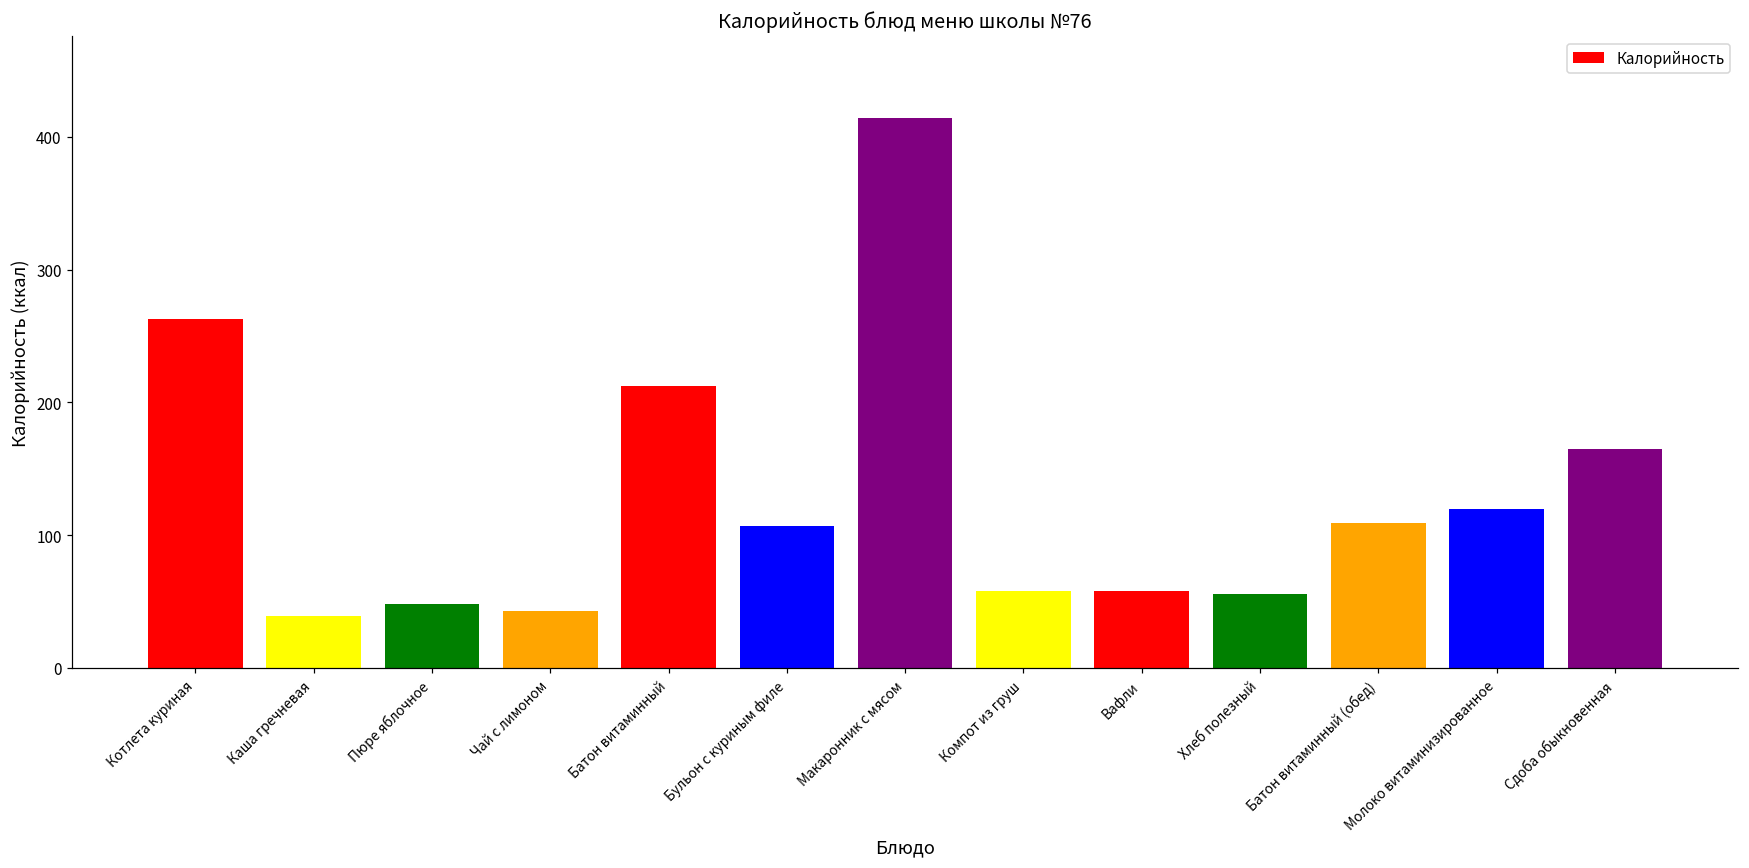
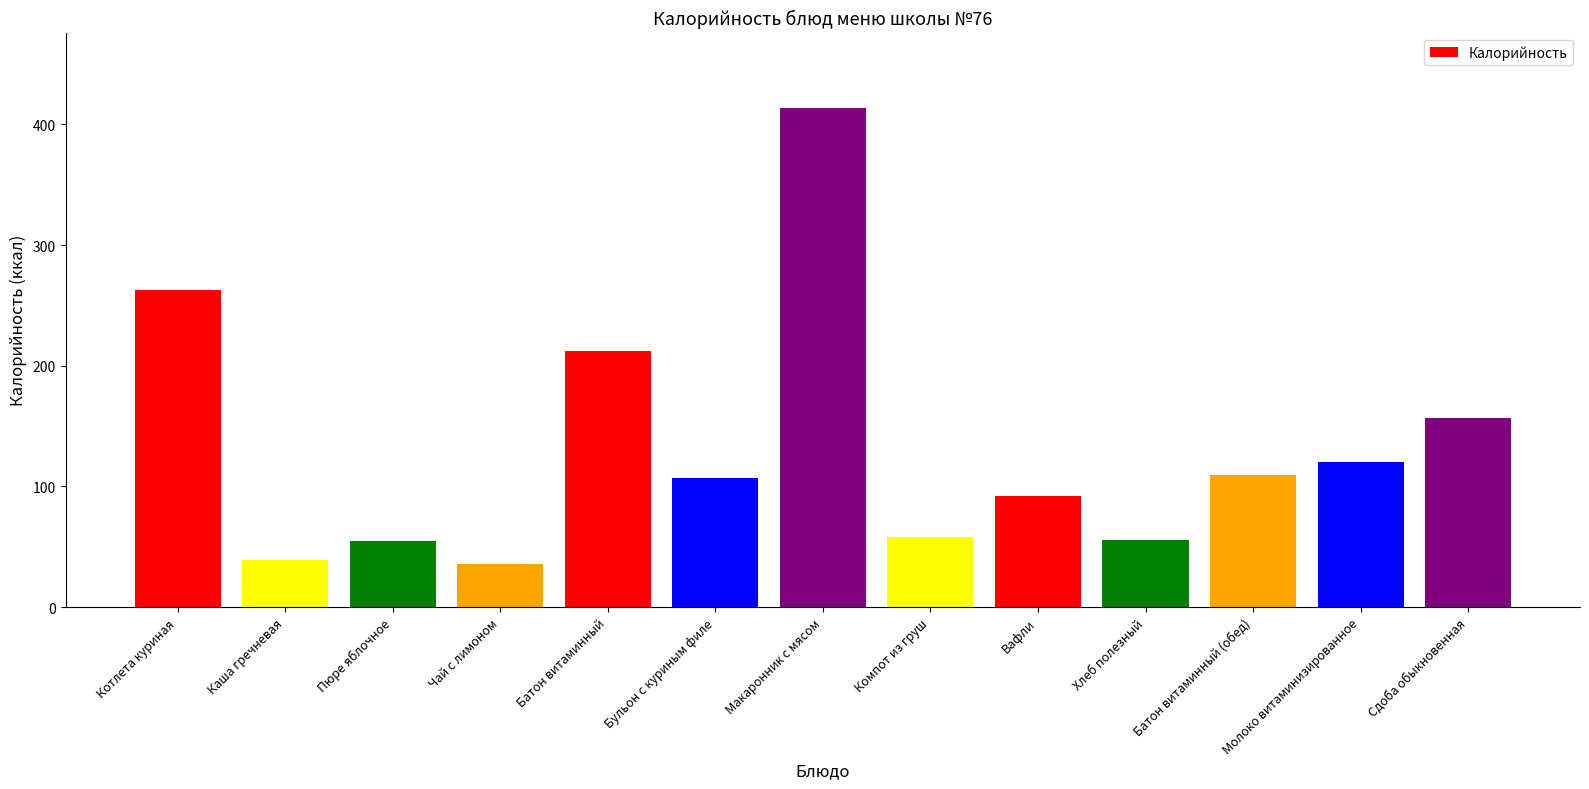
Пюре яблочное: 48 -> 55
Чай с лимоном: 43 -> 36
Вафли: 58 -> 92
Сдоба обыкновенная: 165 -> 157
